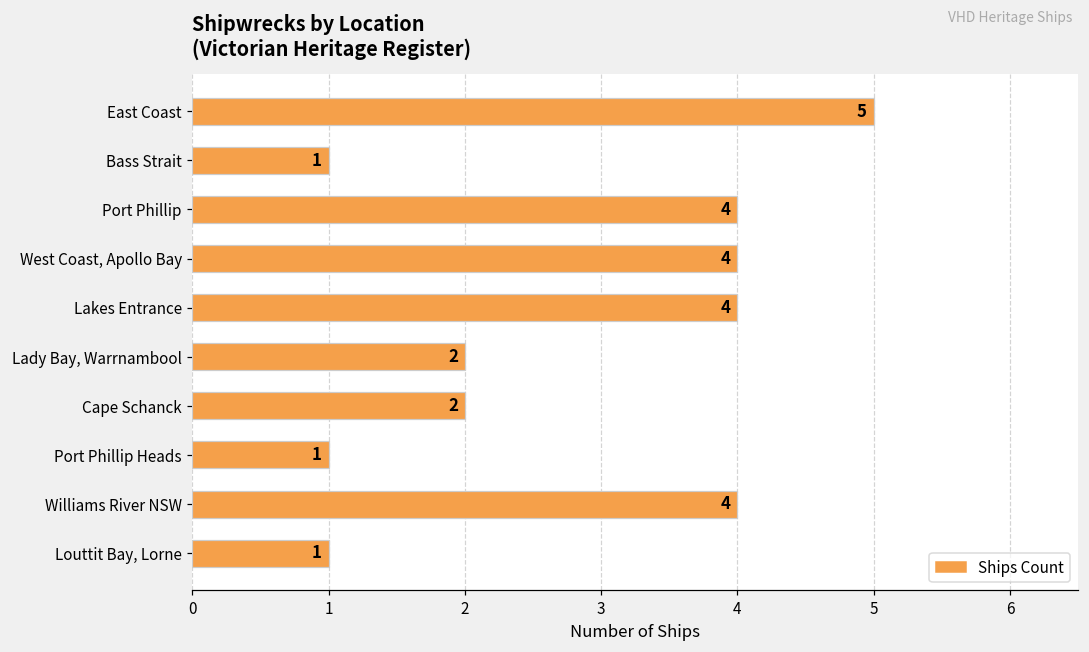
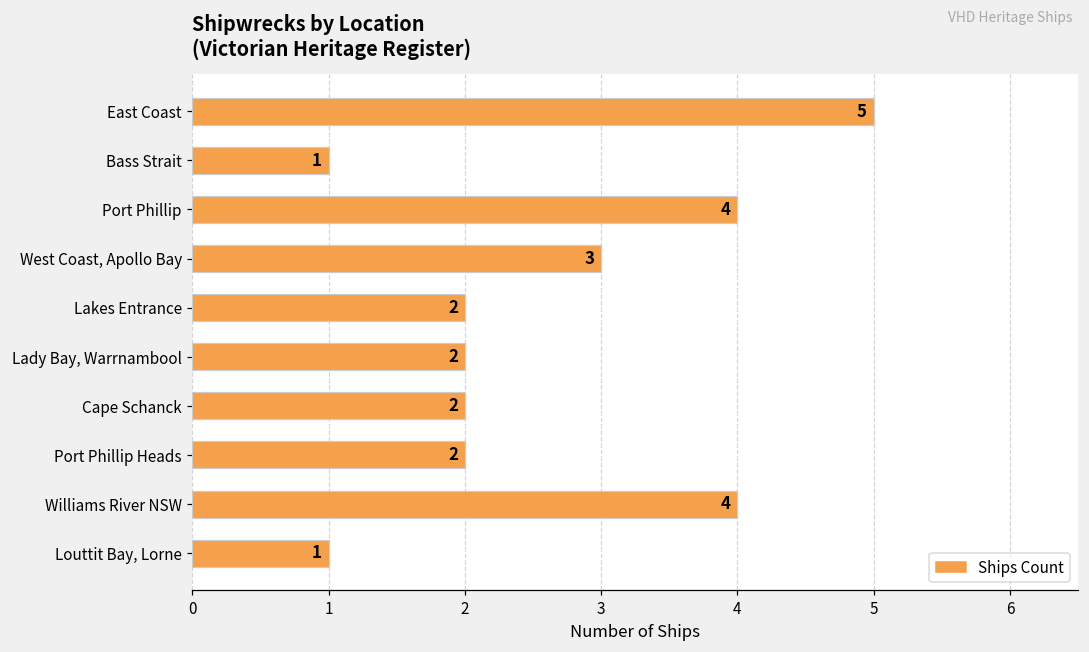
West Coast, Apollo Bay: 4 -> 3
Lakes Entrance: 4 -> 2
Port Phillip Heads: 1 -> 2
